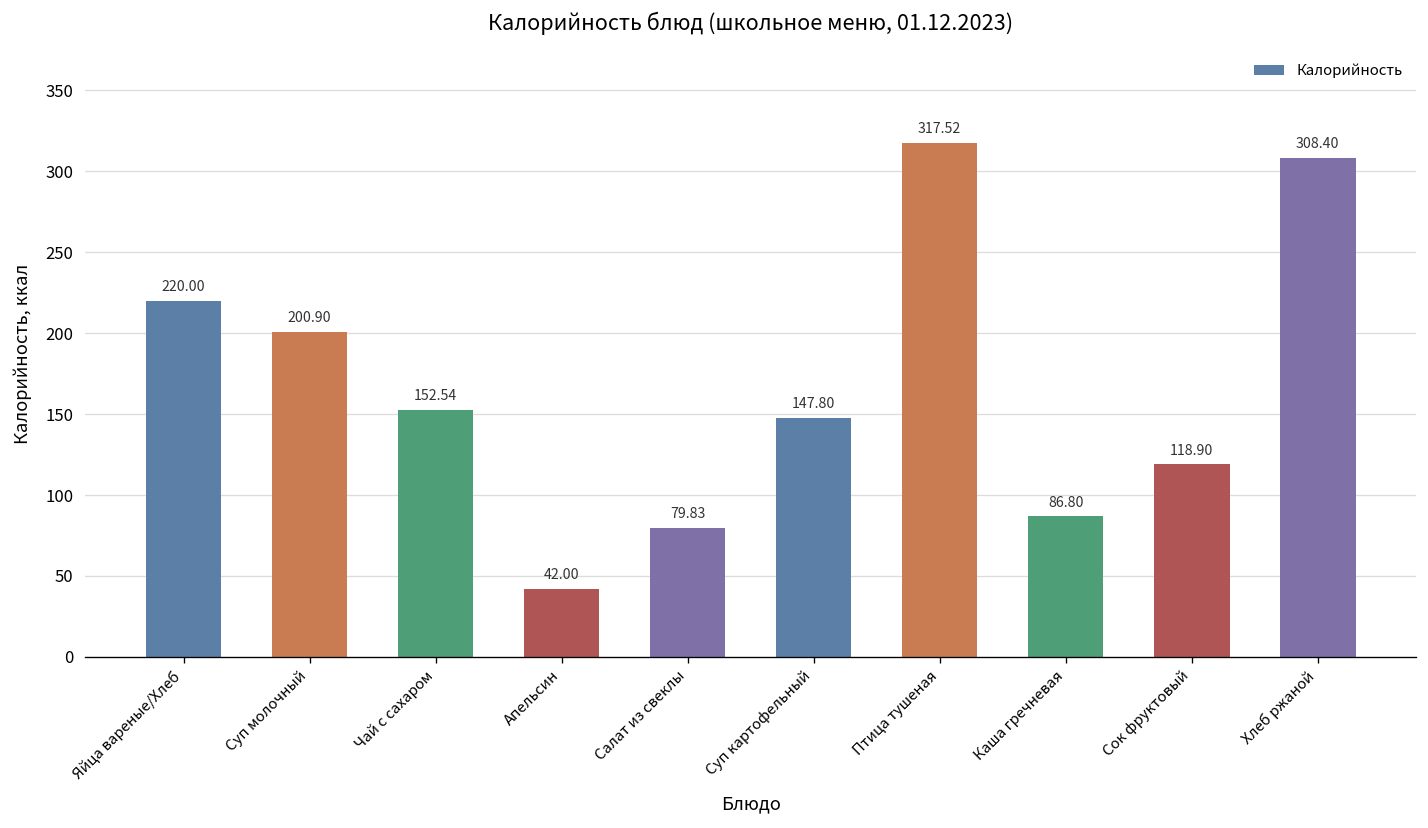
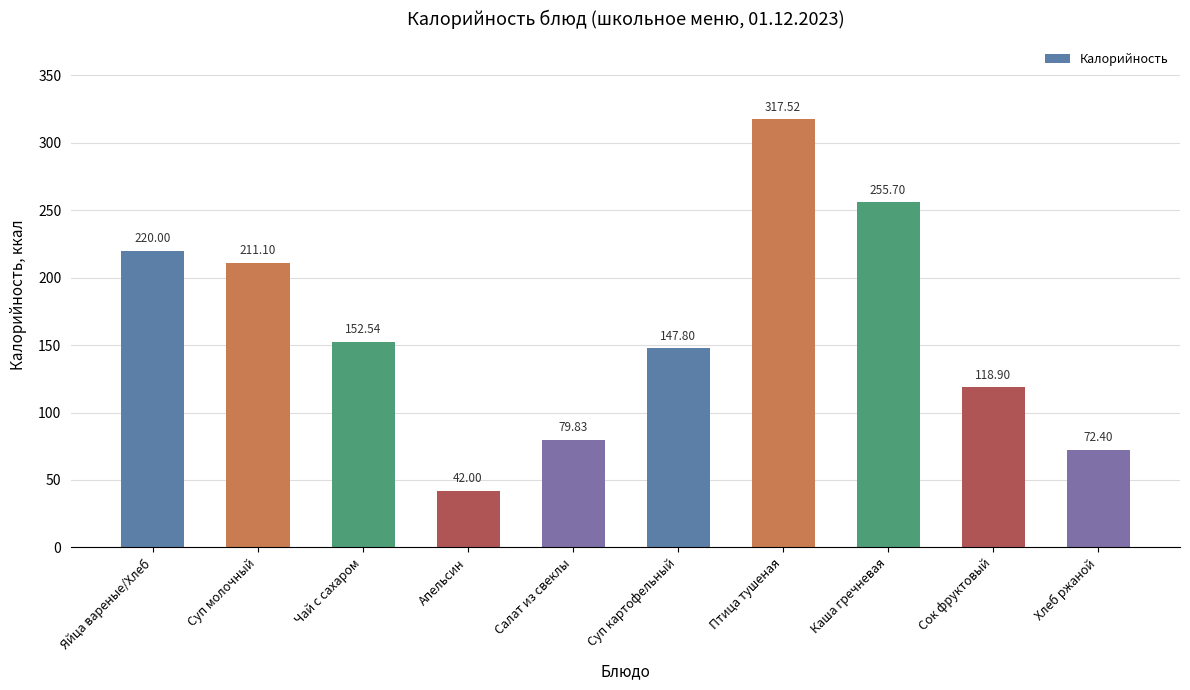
Суп молочный: 200.90 -> 211.10
Каша гречневая: 86.80 -> 255.70
Хлеб ржаной: 308.40 -> 72.40
